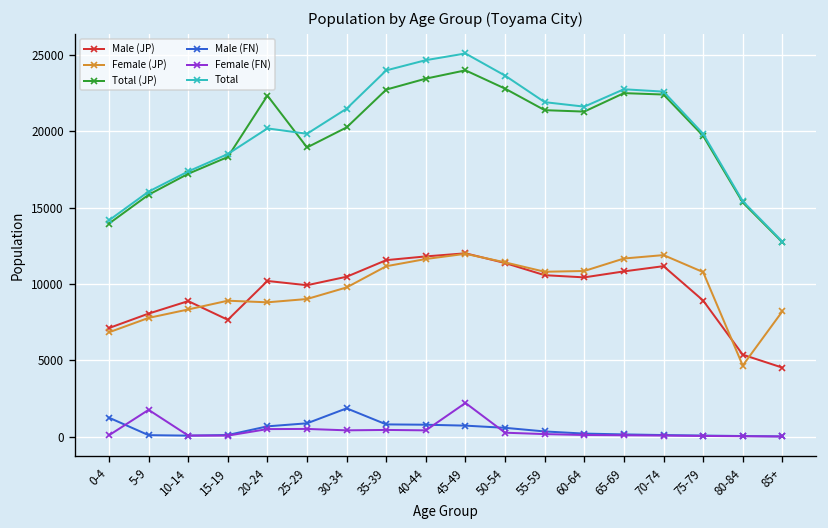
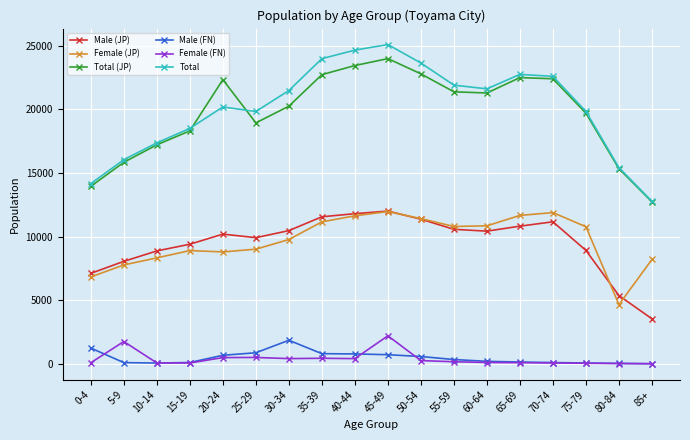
Male (JP), 15-19: 7700 -> 9400
Male (JP), 85+: 4500 -> 3500
